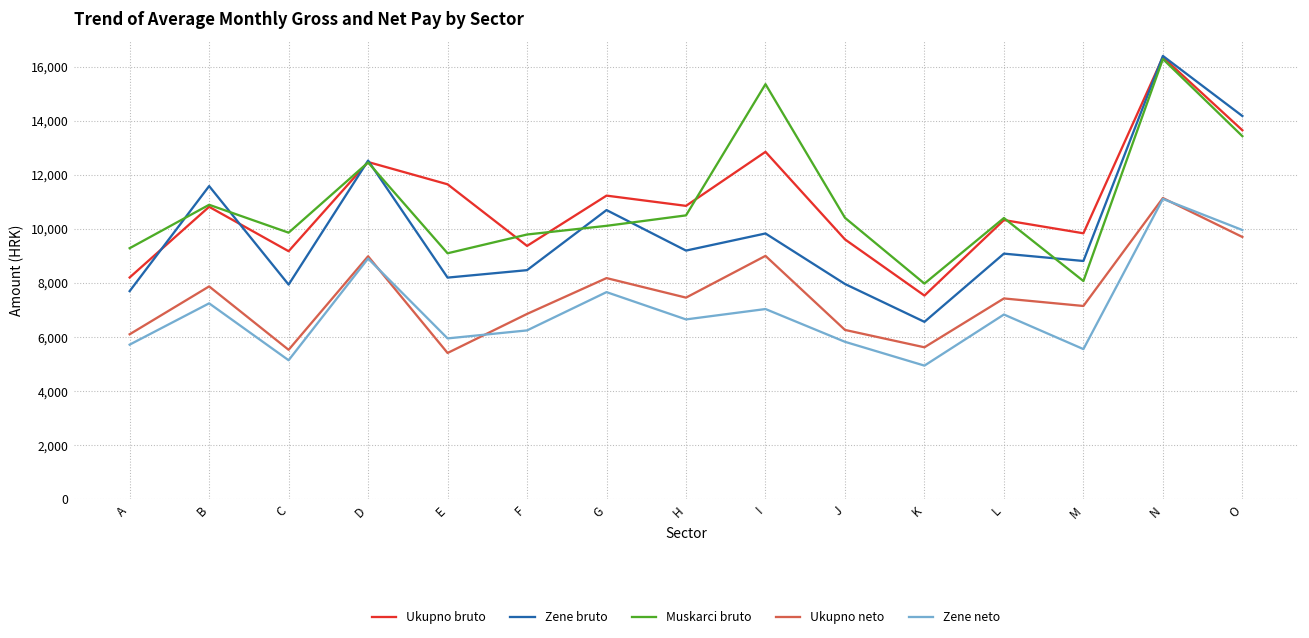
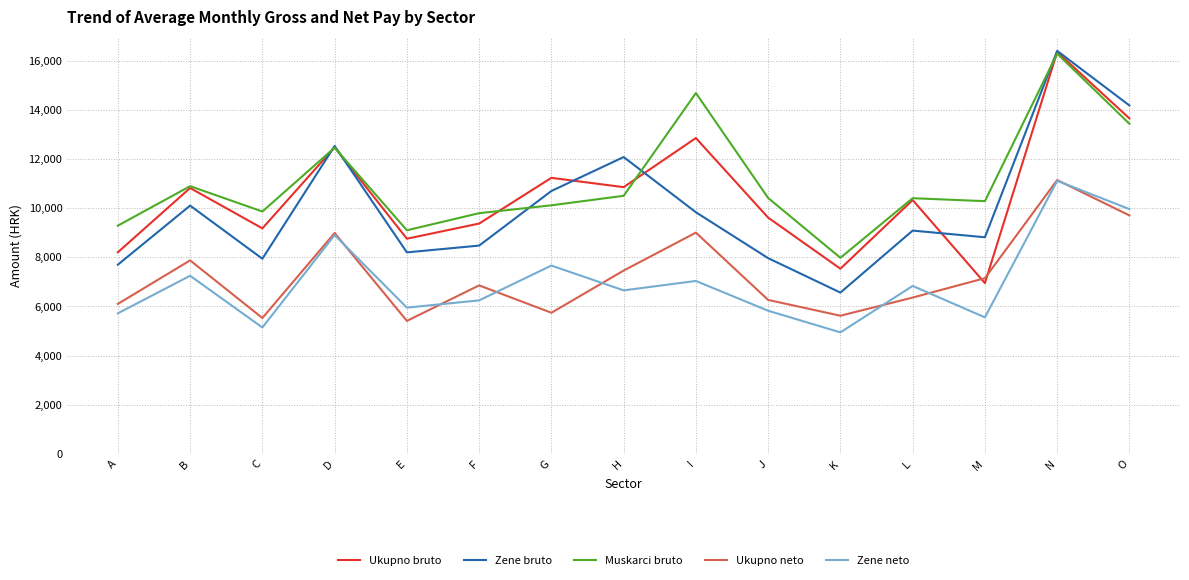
Zene bruto, B: 11,600 -> 10,100
Ukupno bruto, E: 11,700 -> 8,800
Ukupno neto, G: 8,200 -> 5,700
Zene bruto, H: 9,200 -> 12,100
Muskarci bruto, I: 15,400 -> 14,700
Ukupno neto, L: 7,400 -> 6,400
Ukupno bruto, M: 9,800 -> 6,900
Muskarci bruto, M: 8,100 -> 10,300
